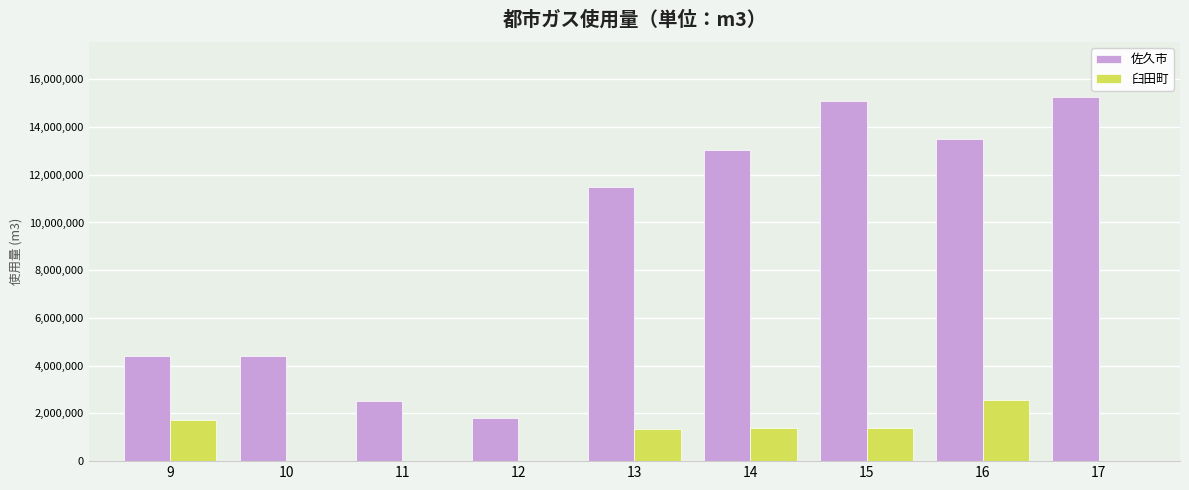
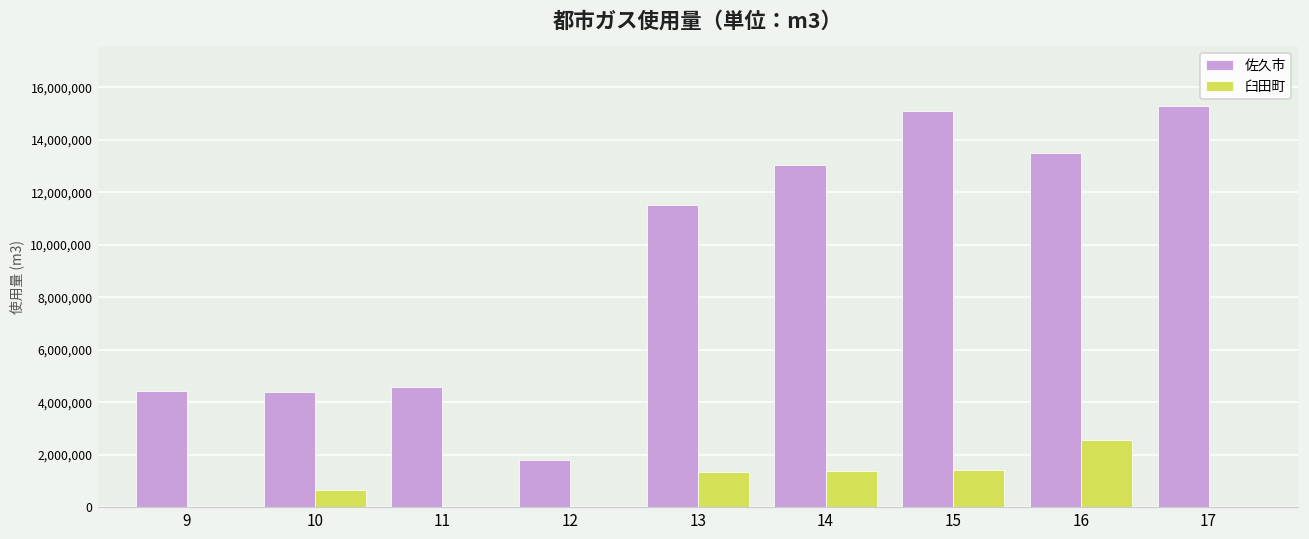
臼田町, 9: 1,700,000 -> 0
臼田町, 10: 0 -> 600,000
佐久市, 11: 2,500,000 -> 4,600,000
